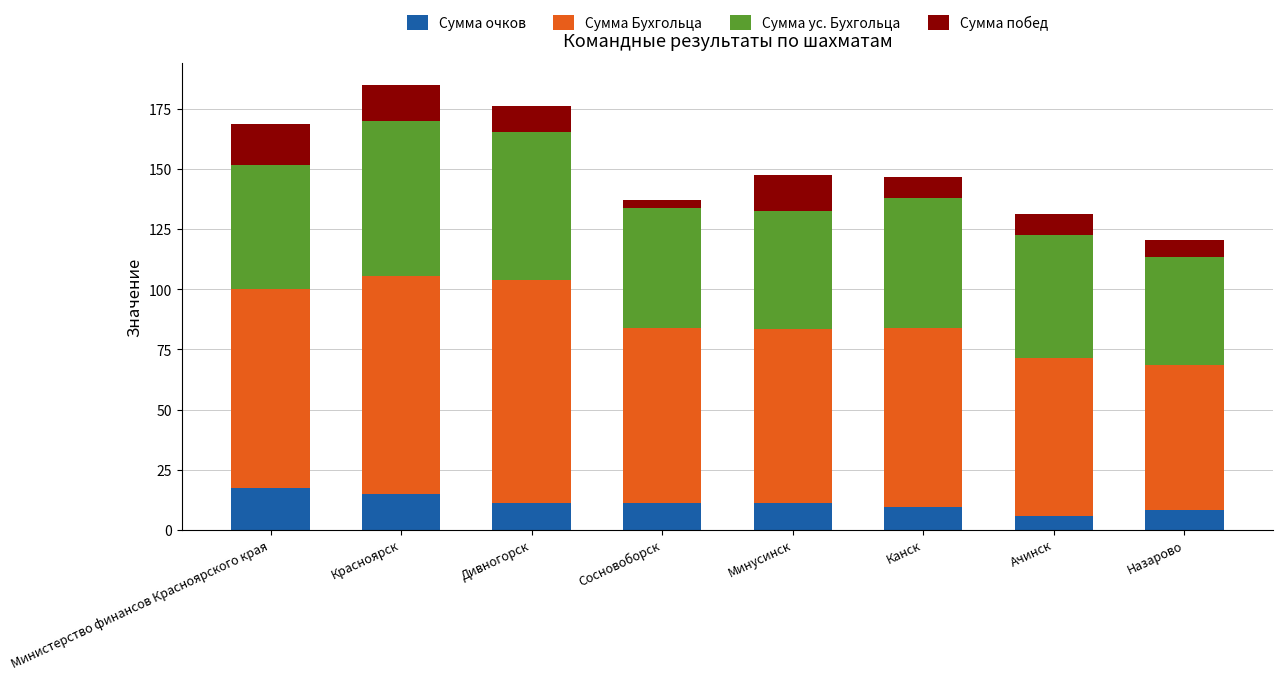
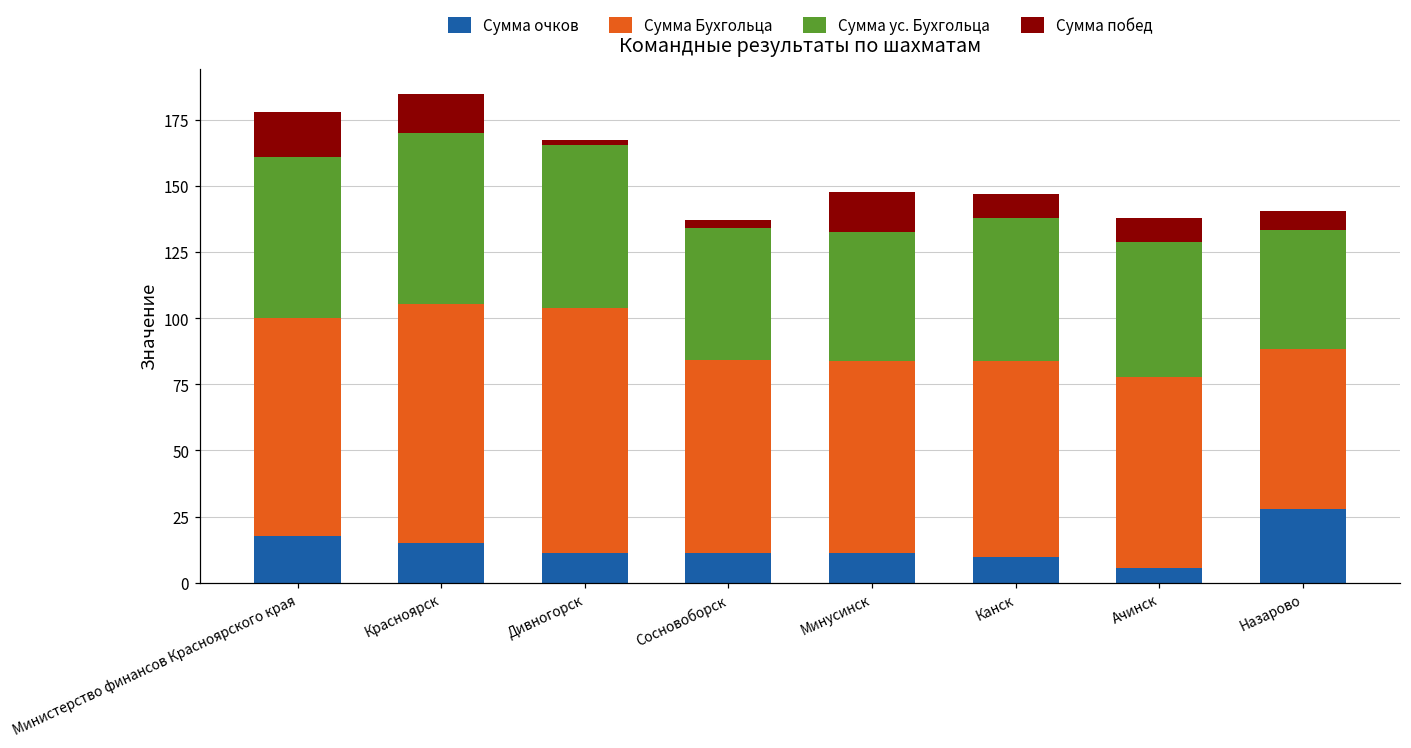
Сумма ус. Бухгольца, Министерство финансов Красноярского края: 52 -> 61
Сумма побед, Дивногорск: 11 -> 2
Сумма Бухгольца, Ачинск: 66 -> 73
Сумма очков, Назарово: 8 -> 28
